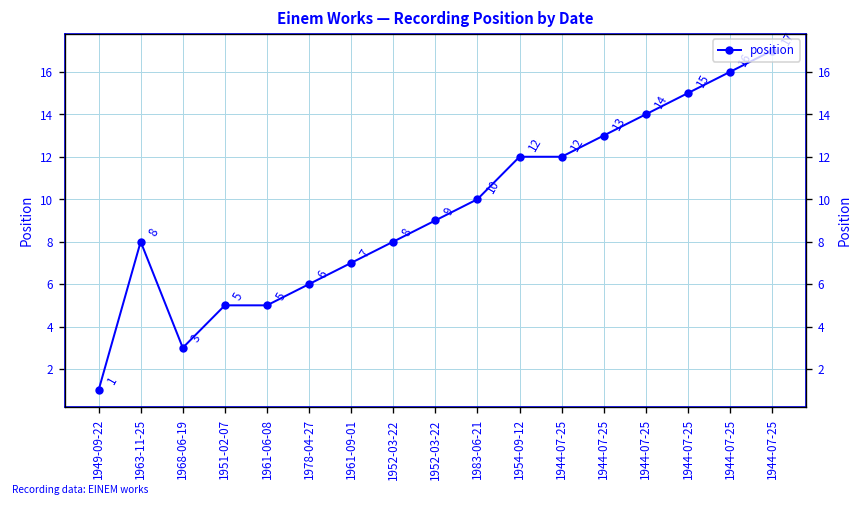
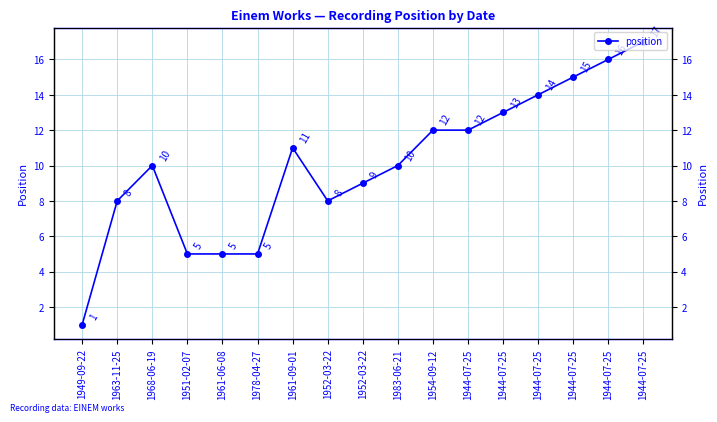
1968-06-19: 3 -> 10
1978-04-27: 6 -> 5
1961-09-01: 7 -> 11
